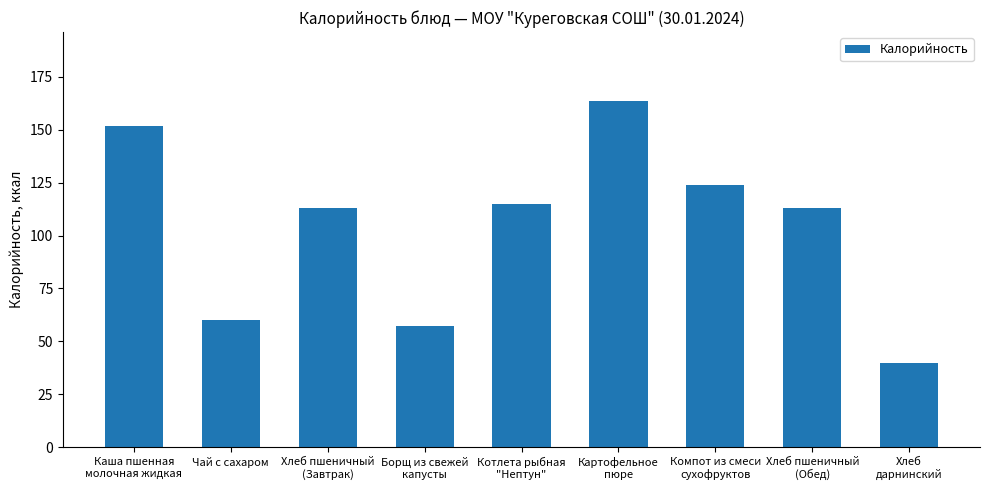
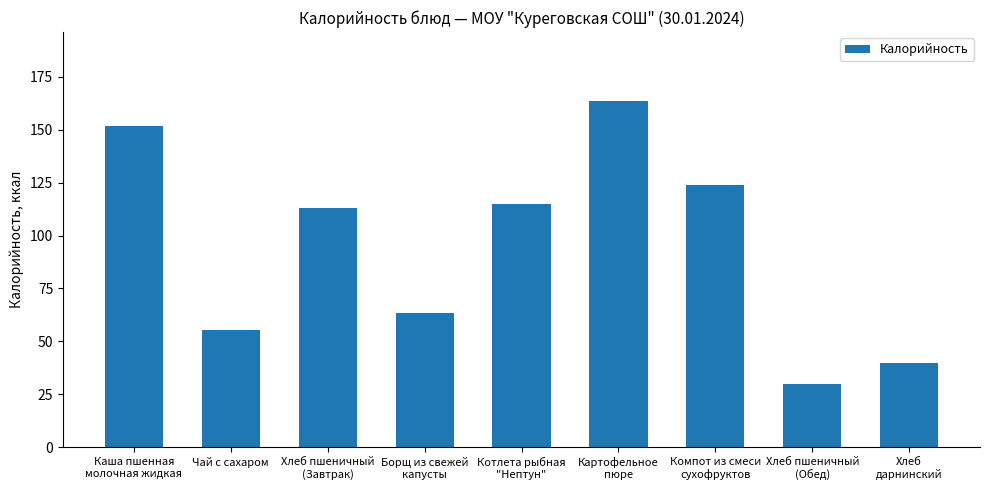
Чай с сахаром: 60 -> 55
Борщ из свежей капусты: 58 -> 64
Хлеб пшеничный (Обед): 113 -> 30
